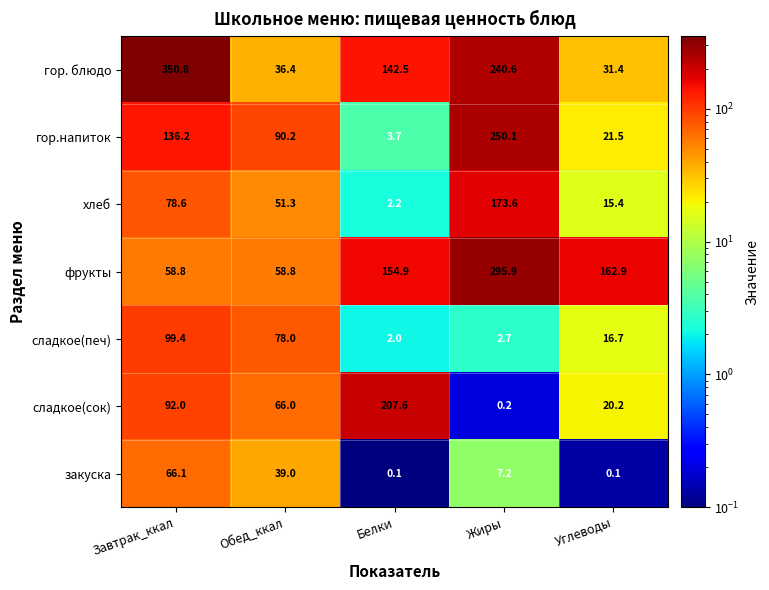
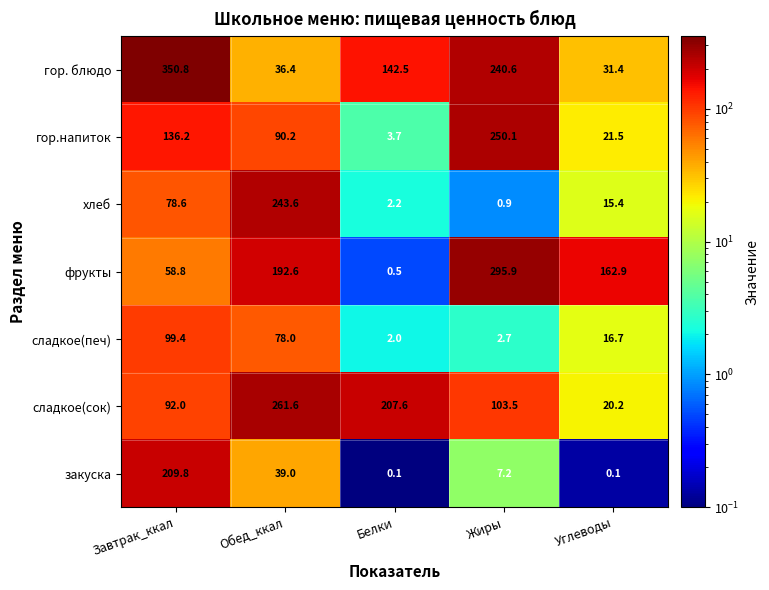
хлеб, Обед_ккал: 51.3 -> 243.6
хлеб, Жиры: 173.6 -> 0.9
фрукты, Обед_ккал: 58.8 -> 192.6
фрукты, Белки: 154.9 -> 0.5
сладкое(сок), Обед_ккал: 66.0 -> 261.6
сладкое(сок), Жиры: 0.2 -> 103.5
закуска, Завтрак_ккал: 66.1 -> 209.8
